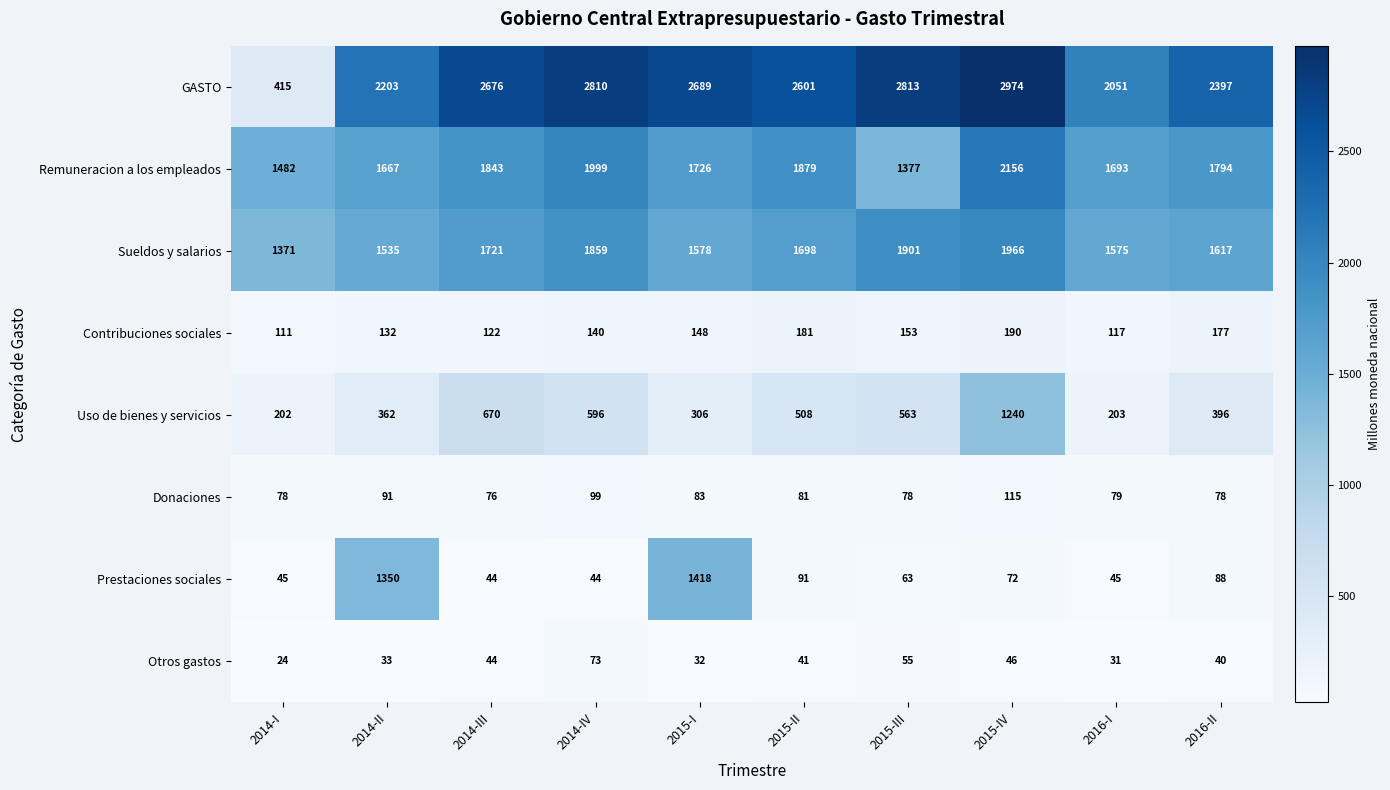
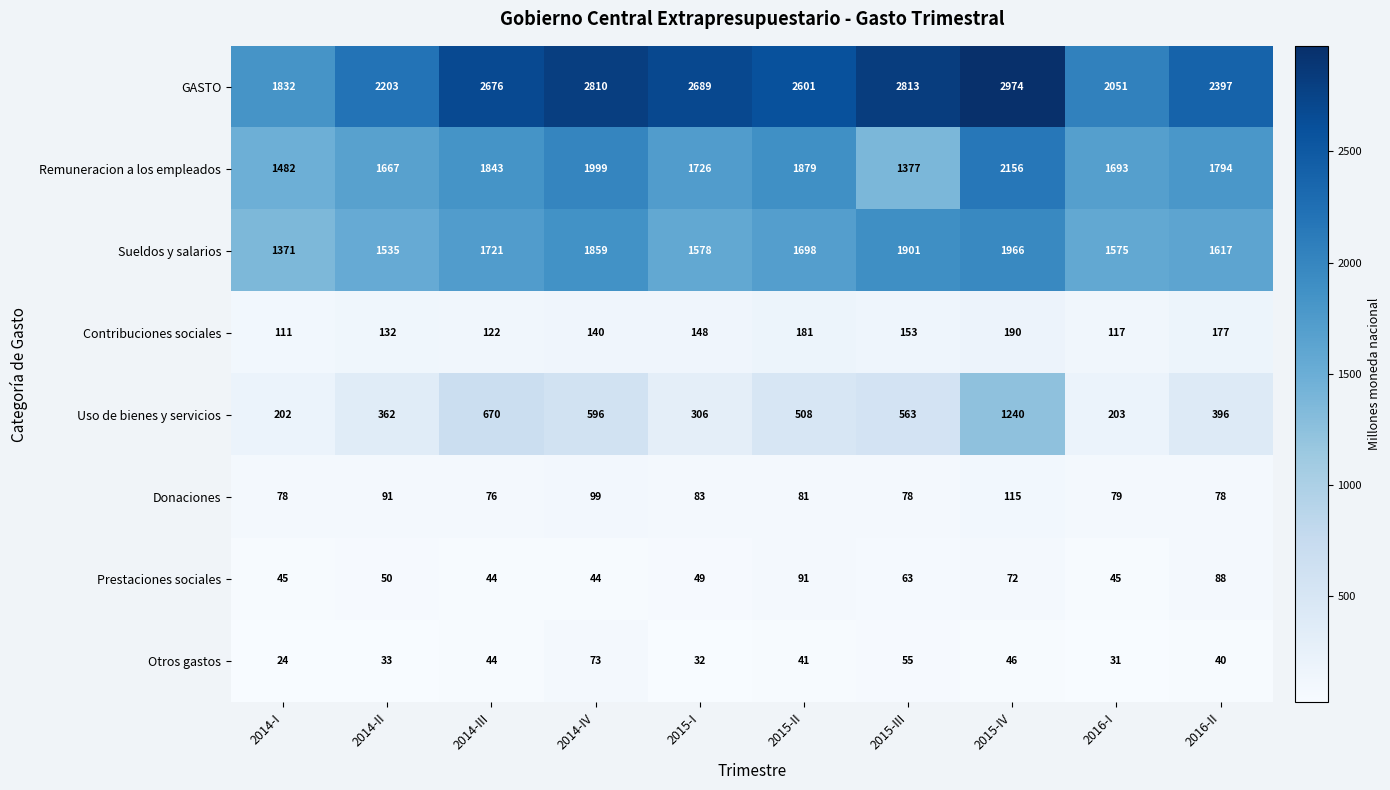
GASTO, 2014-I: 415 -> 1832
Prestaciones sociales, 2014-II: 1350 -> 50
Prestaciones sociales, 2015-I: 1418 -> 49
